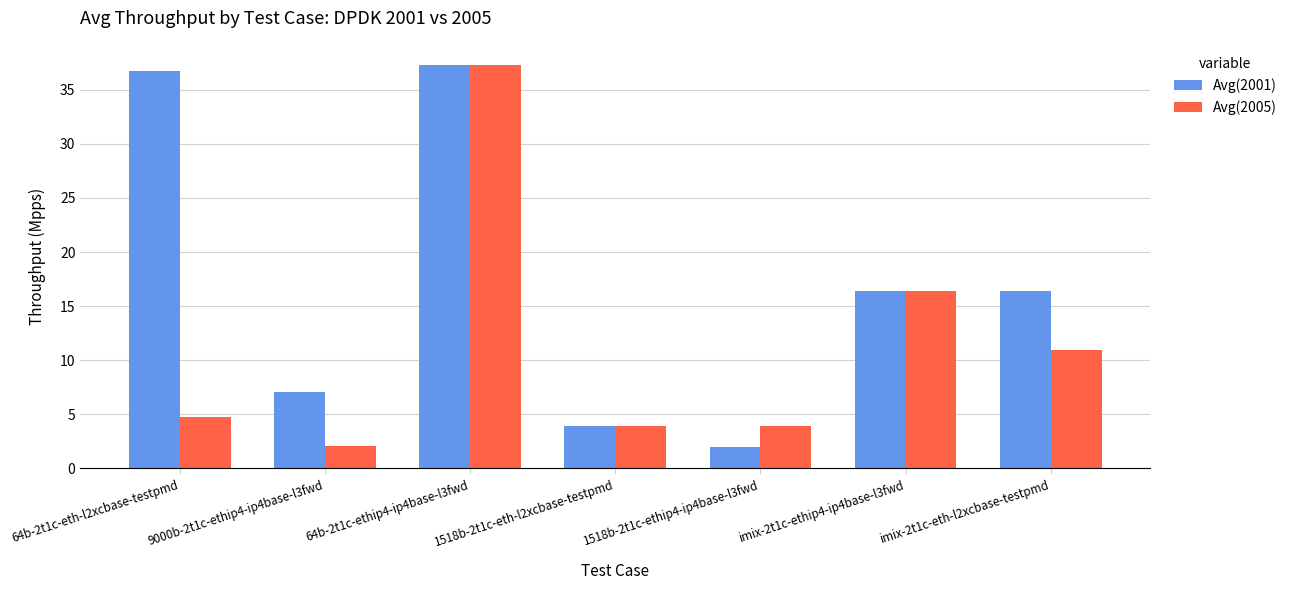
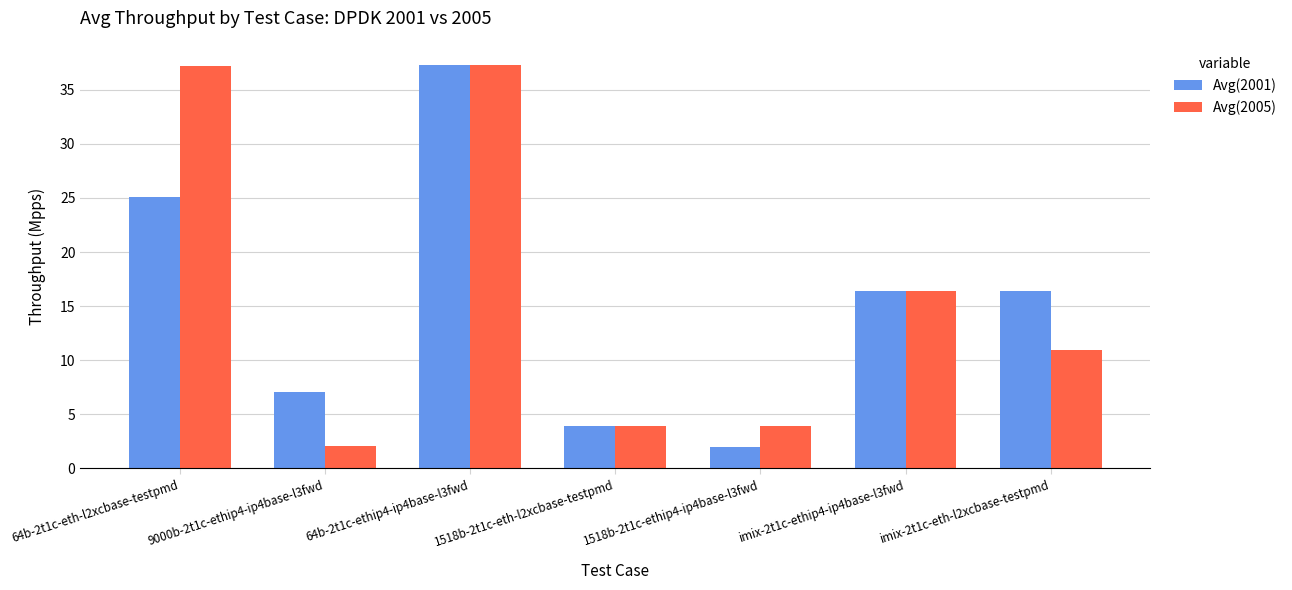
Avg(2001), 64b-2t1c-eth-l2xcbase-testpmd: 36.8 -> 25.1
Avg(2005), 64b-2t1c-eth-l2xcbase-testpmd: 4.8 -> 37.2
